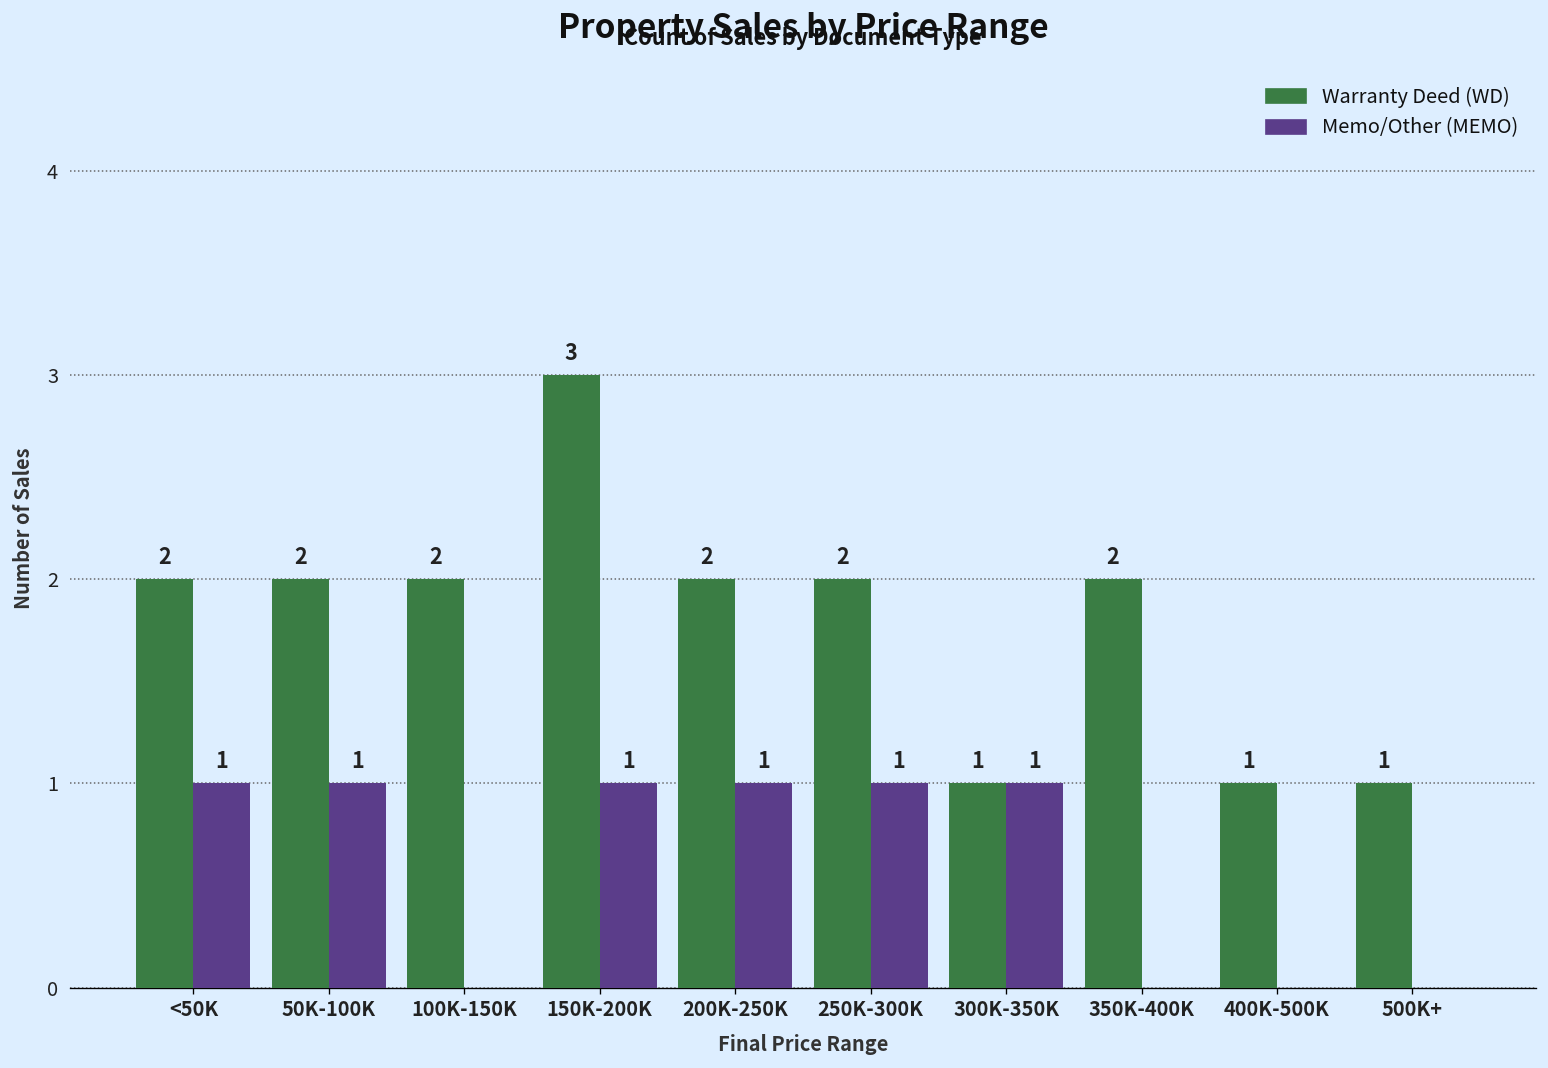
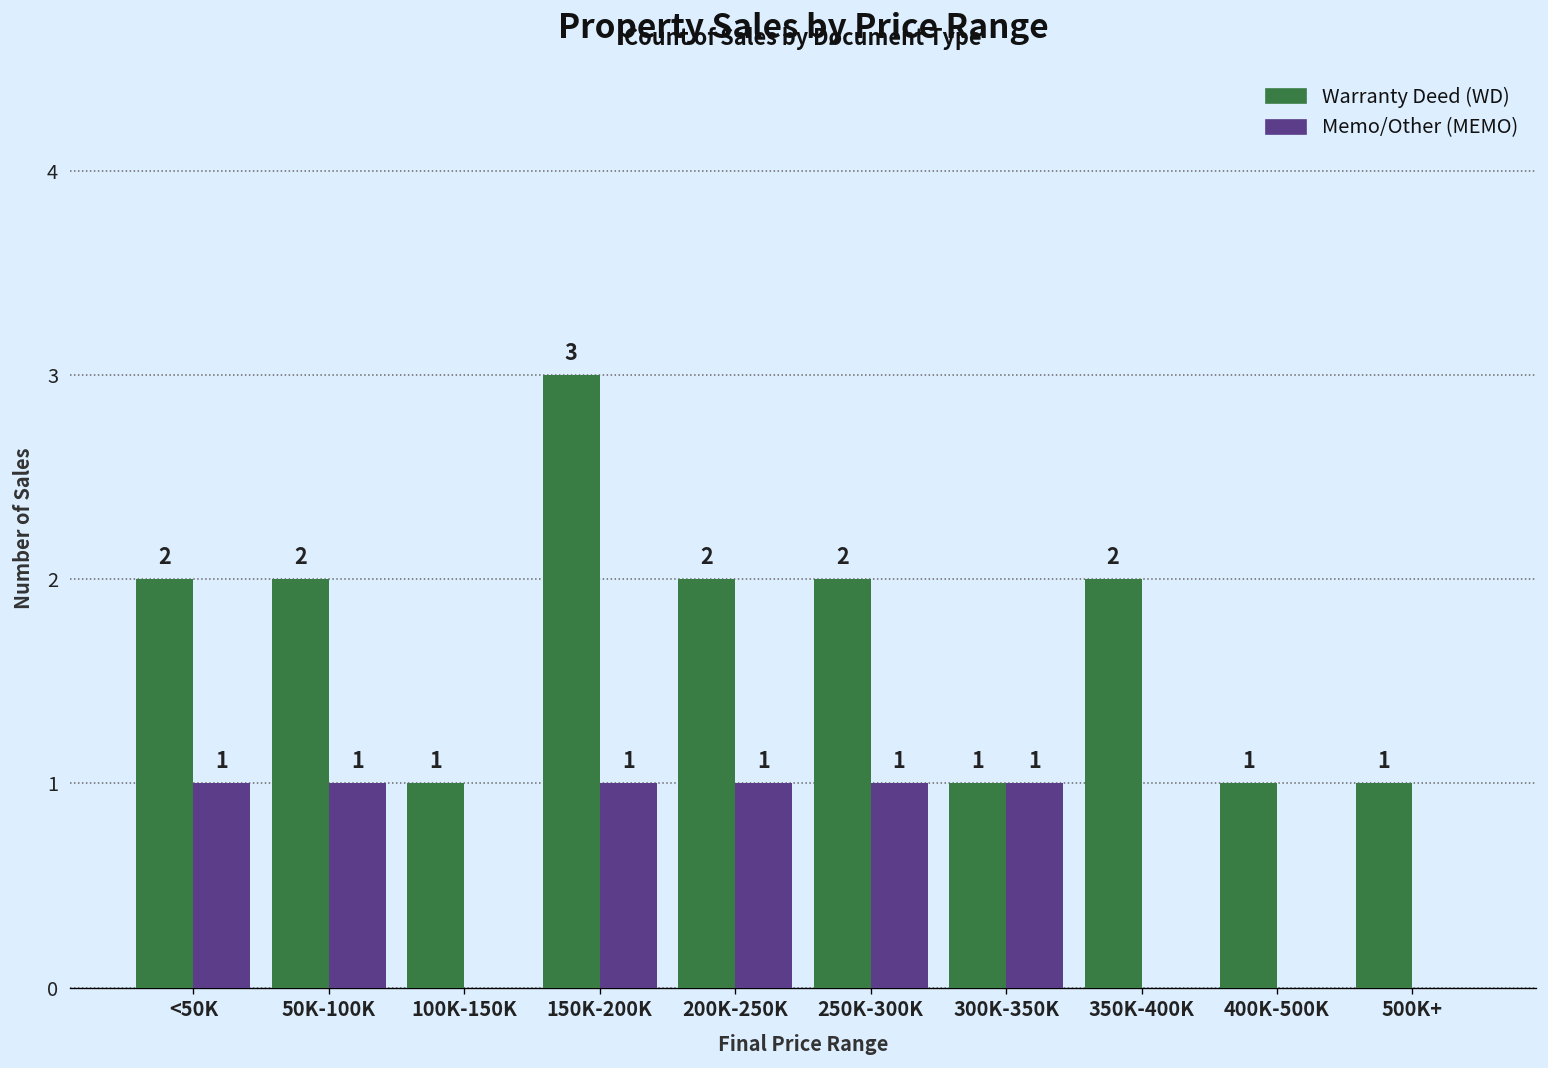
Warranty Deed (WD), 100K-150K: 2 -> 1
